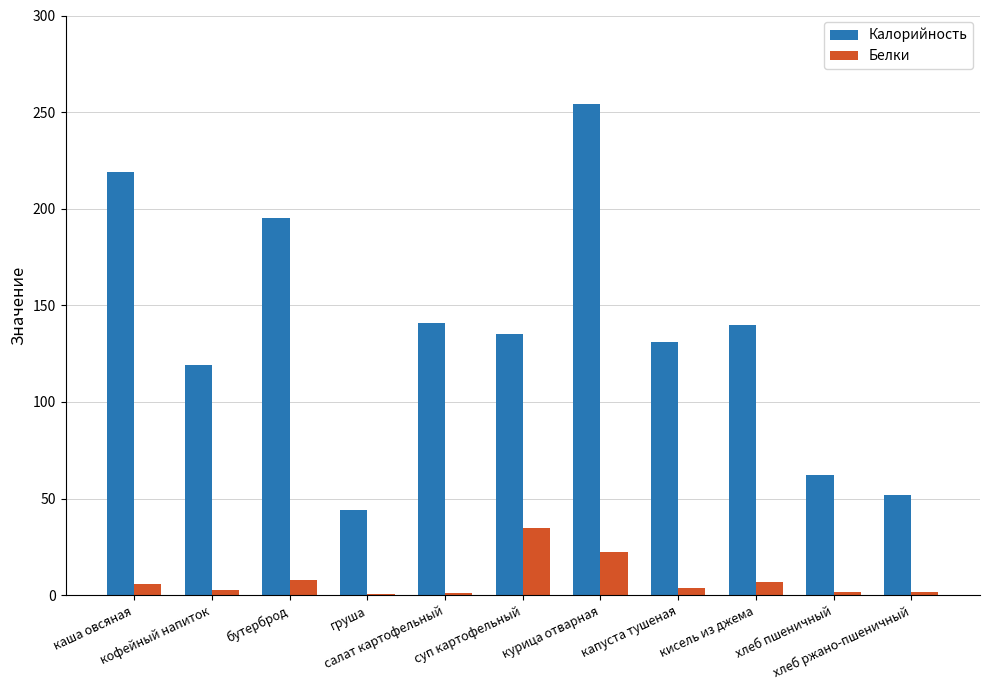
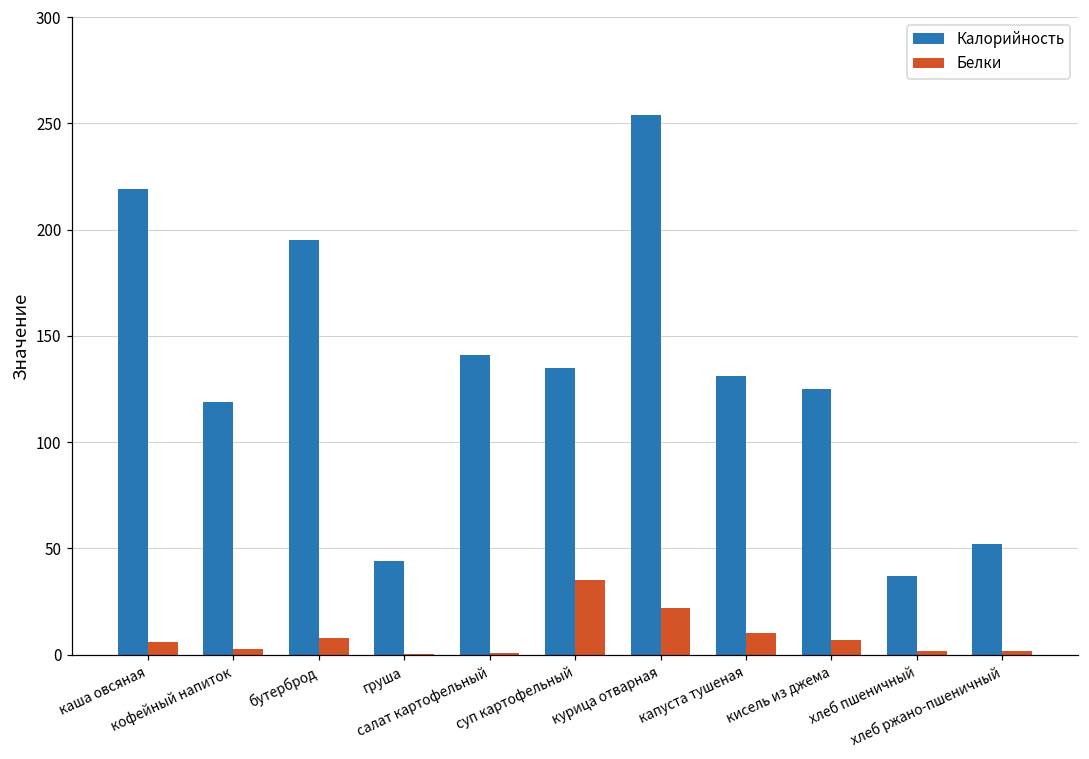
Белки, капуста тушеная: 4 -> 10
Калорийность, кисель из джема: 140 -> 125
Калорийность, хлеб пшеничный: 62 -> 37
